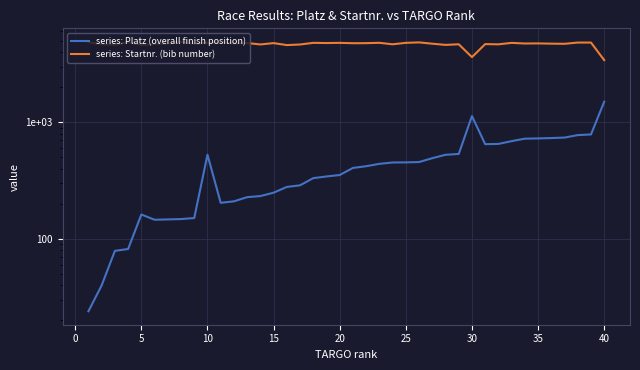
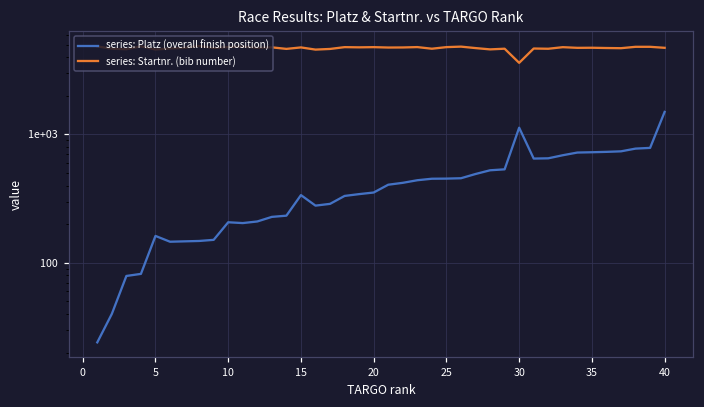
series: Platz (overall finish position), 10: 500 -> 210
series: Platz (overall finish position), 15: 250 -> 340
series: Startnr. (bib number), 40: 3400 -> 4700
